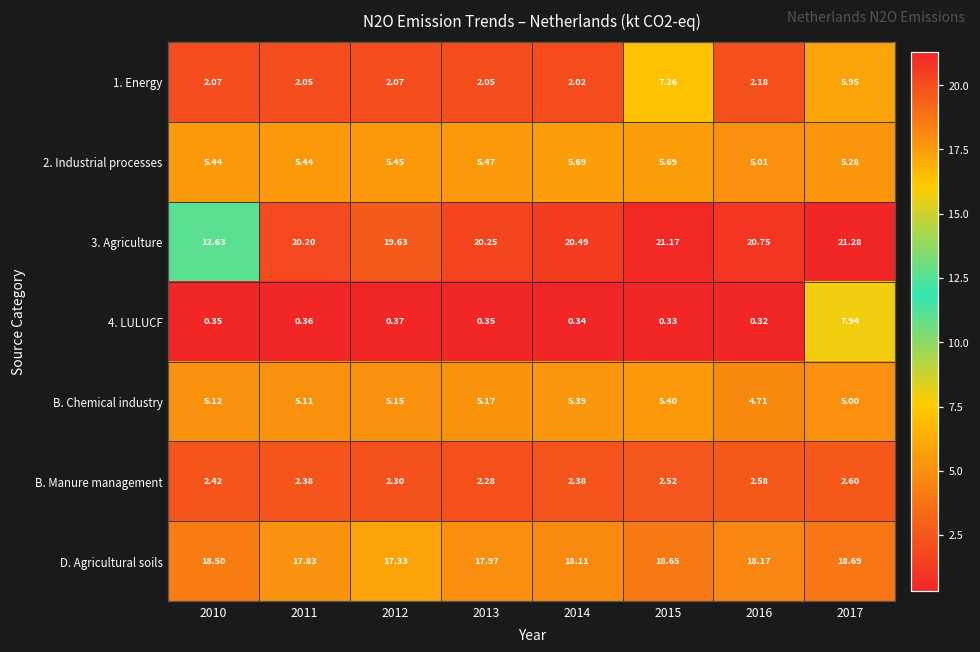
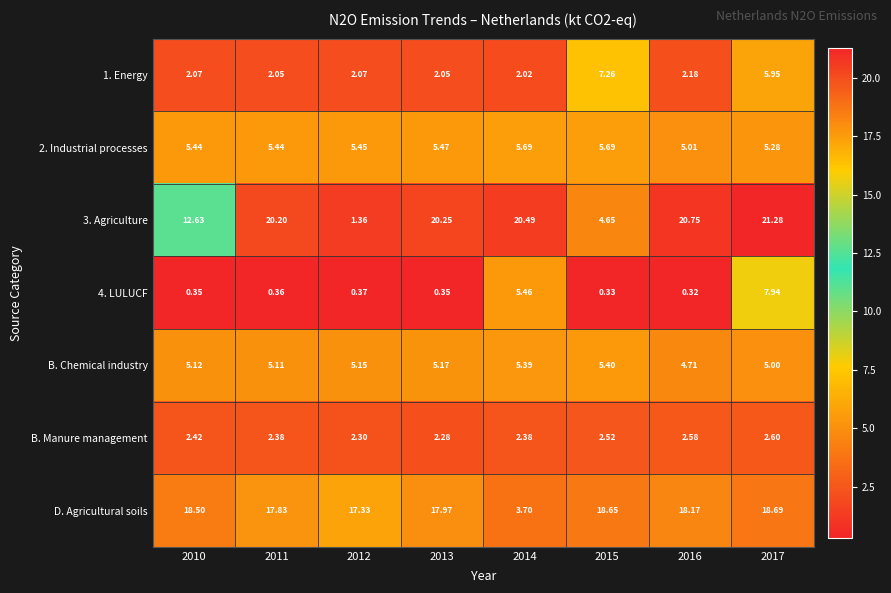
3. Agriculture, 2012: 19.63 -> 1.36
3. Agriculture, 2015: 21.17 -> 4.65
4. LULUCF, 2014: 0.34 -> 5.46
D. Agricultural soils, 2014: 18.11 -> 3.70
